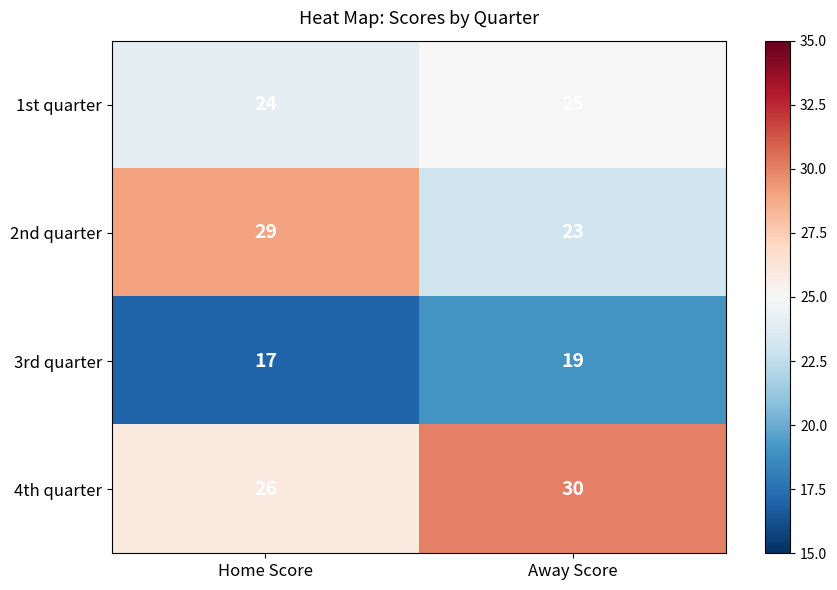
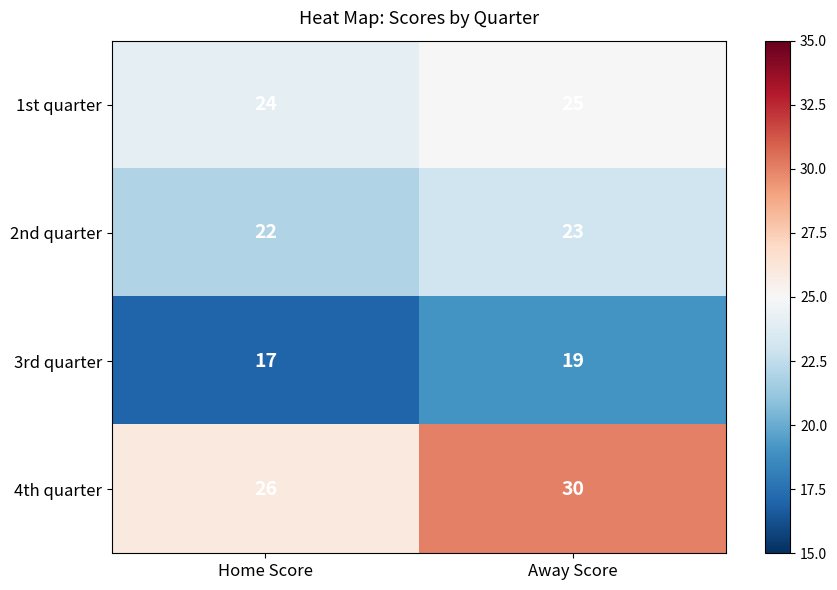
2nd quarter, Home Score: 29 -> 22
